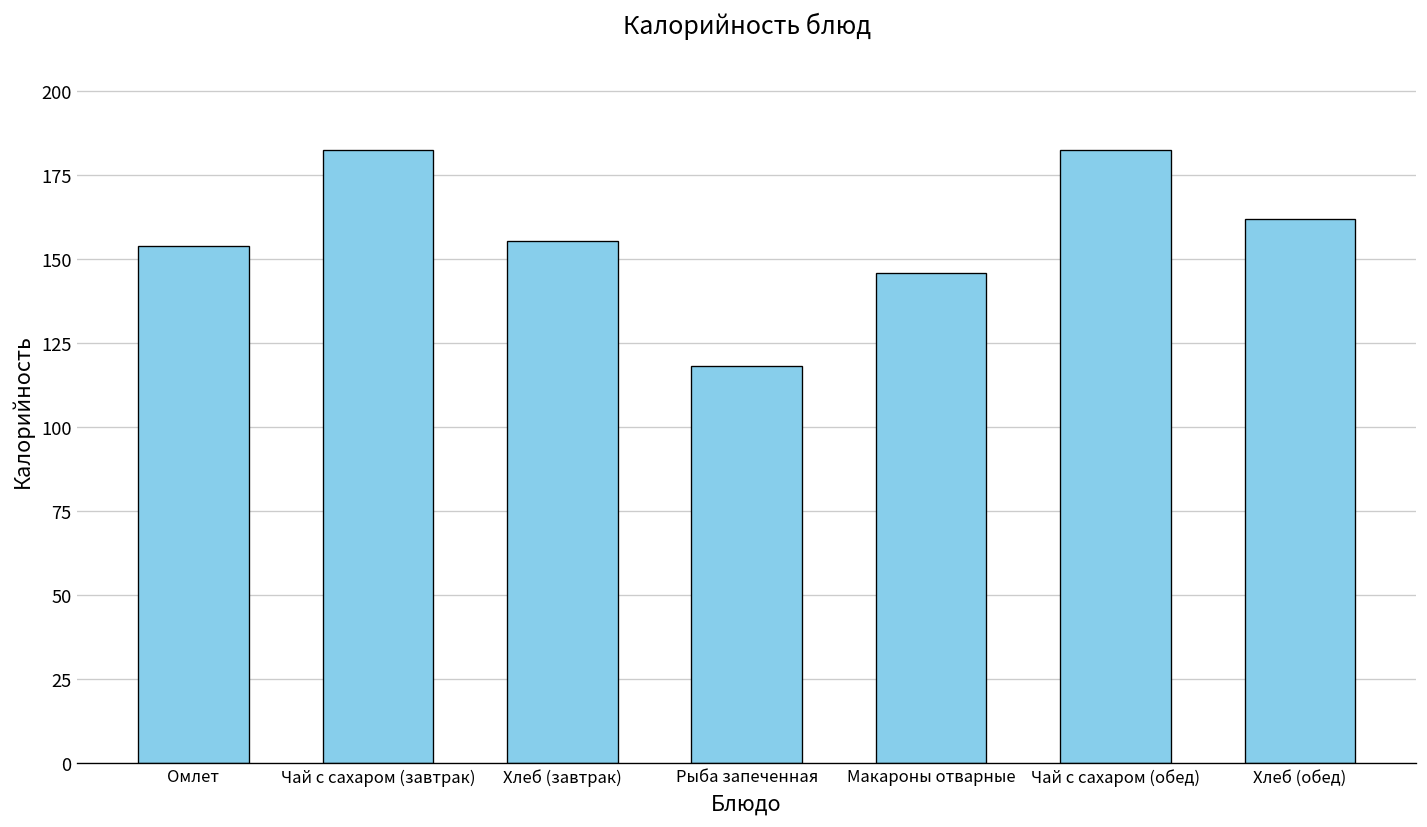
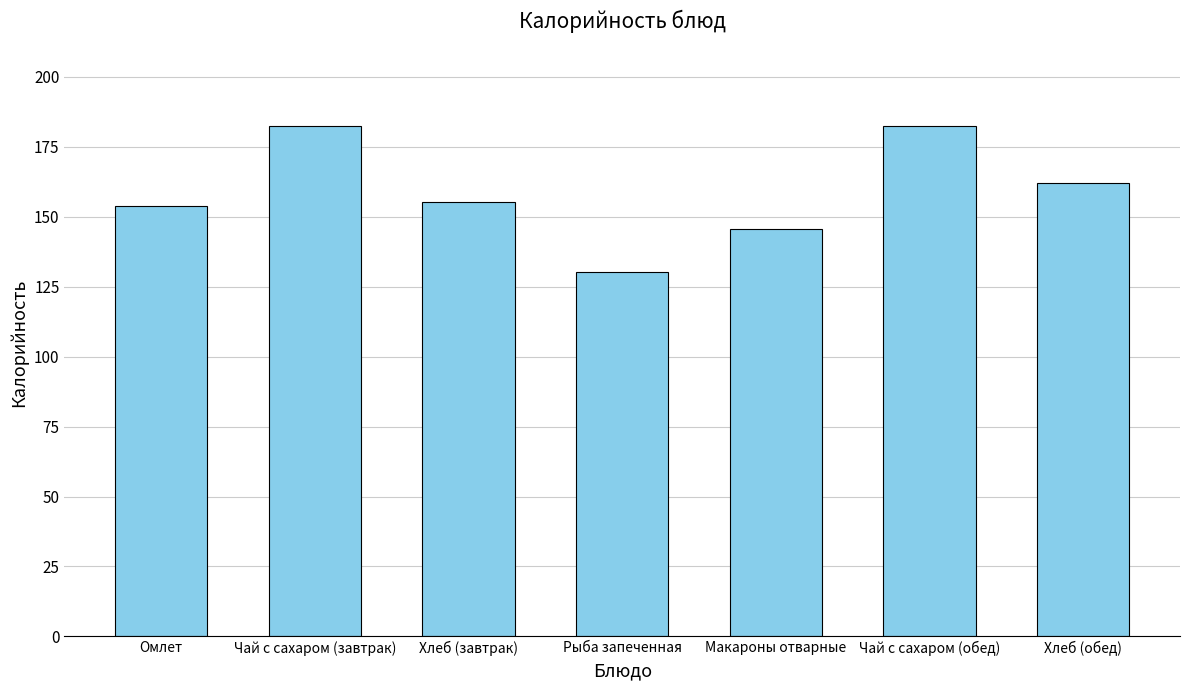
Рыба запеченная: 118 -> 130
